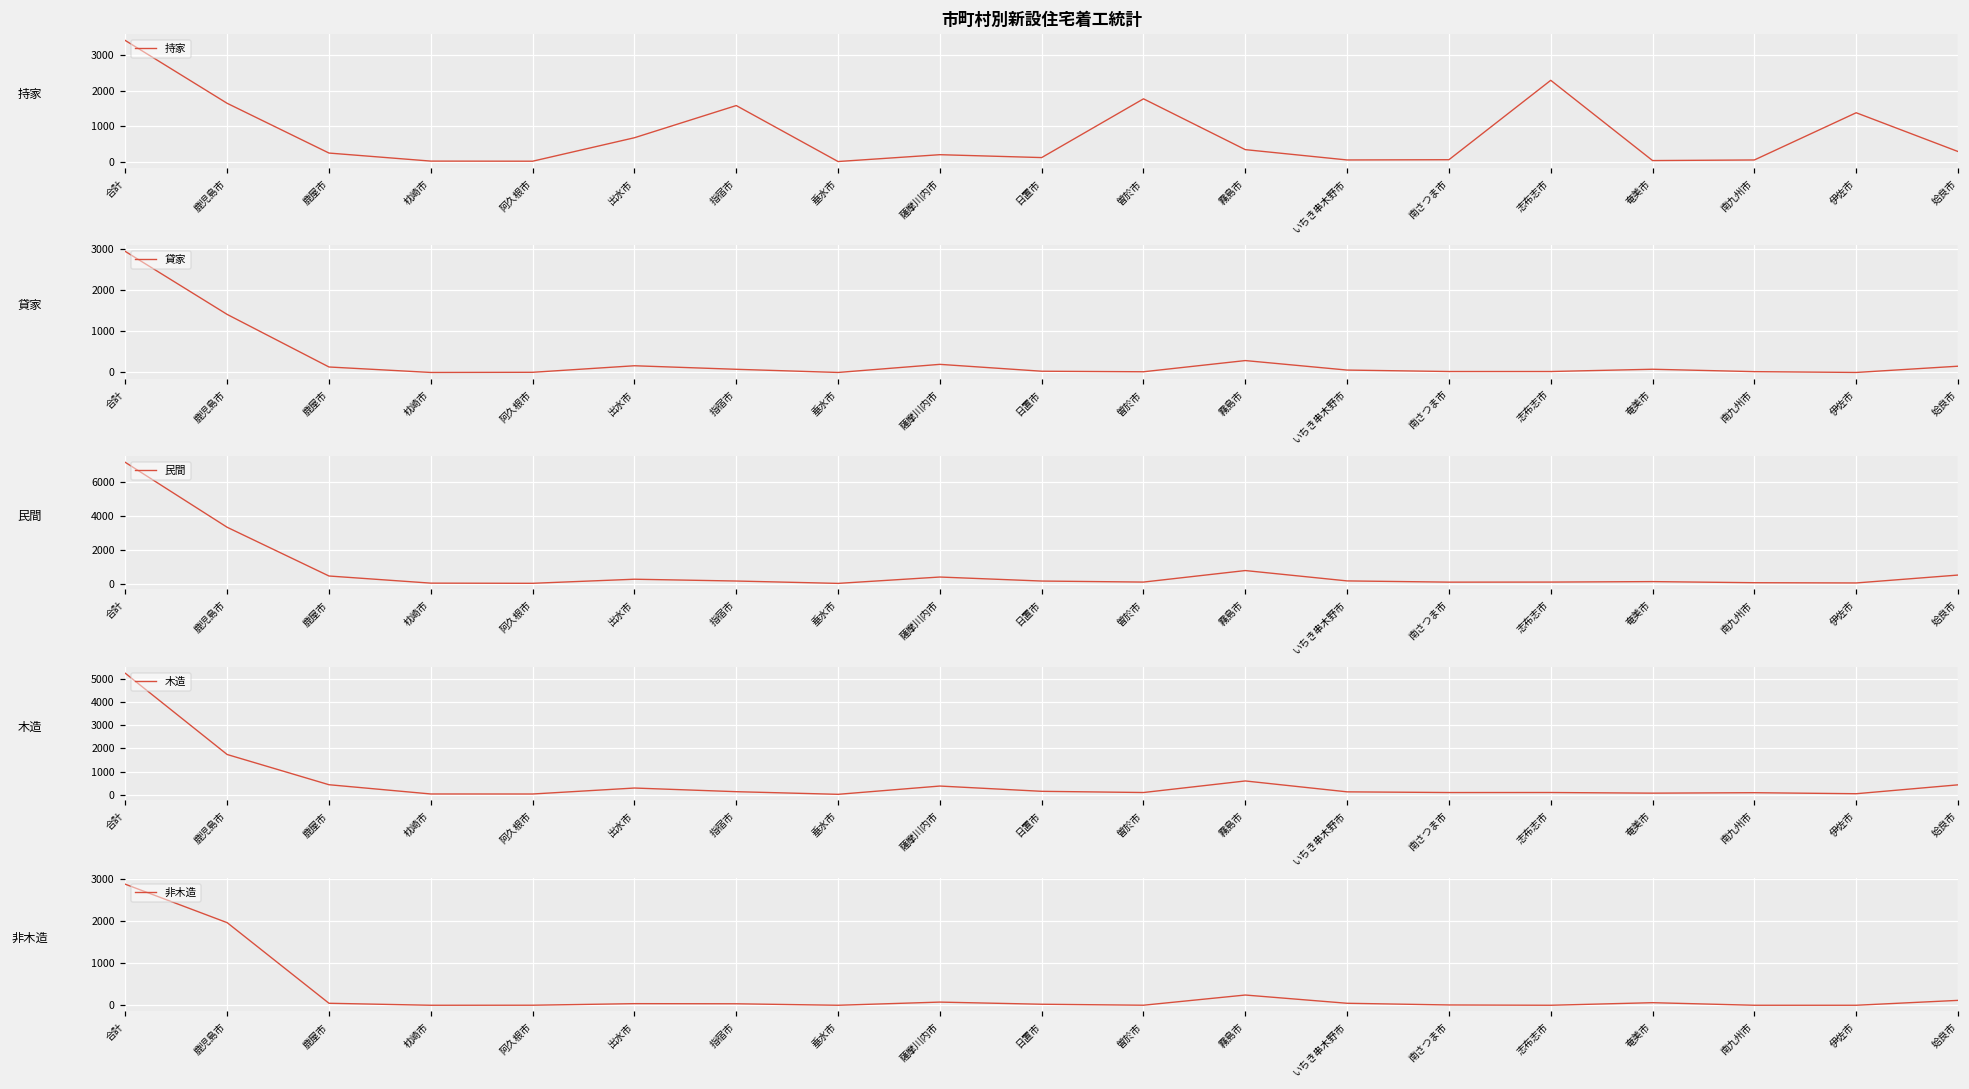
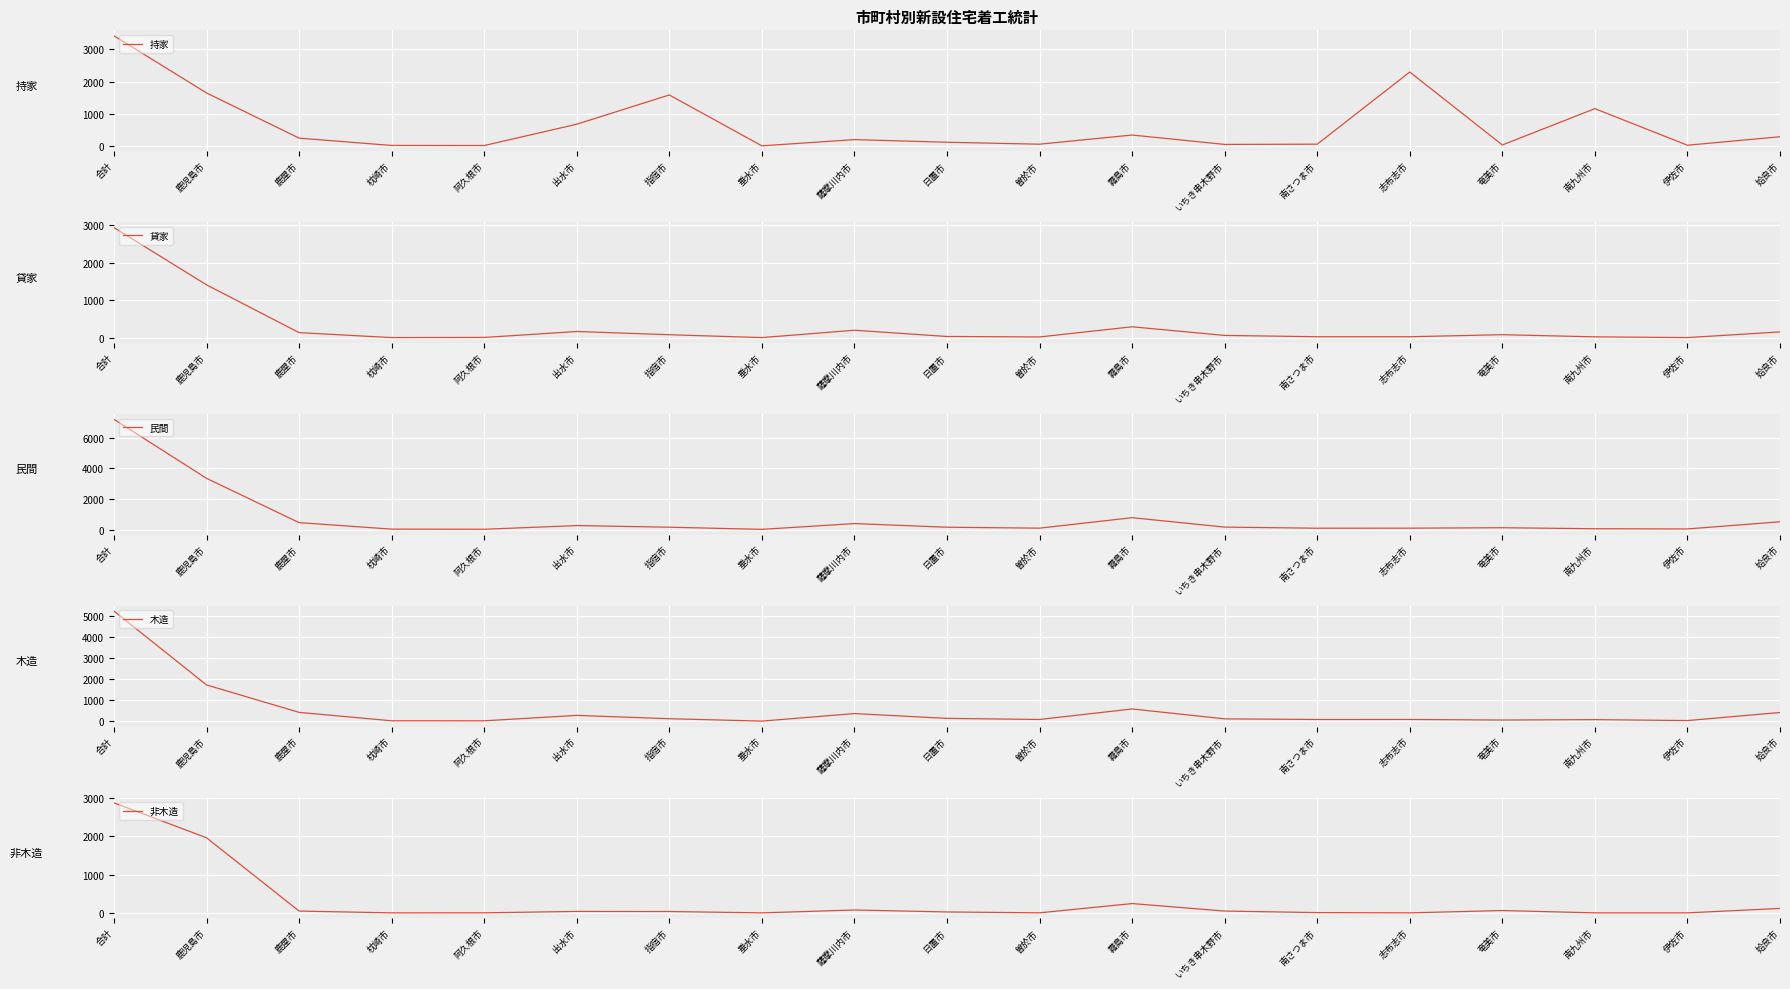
市町村別新設住宅着工統計, 曽於市: 1800 -> 100
市町村別新設住宅着工統計, 南九州市: 100 -> 1200
市町村別新設住宅着工統計, 伊佐市: 1400 -> 0
